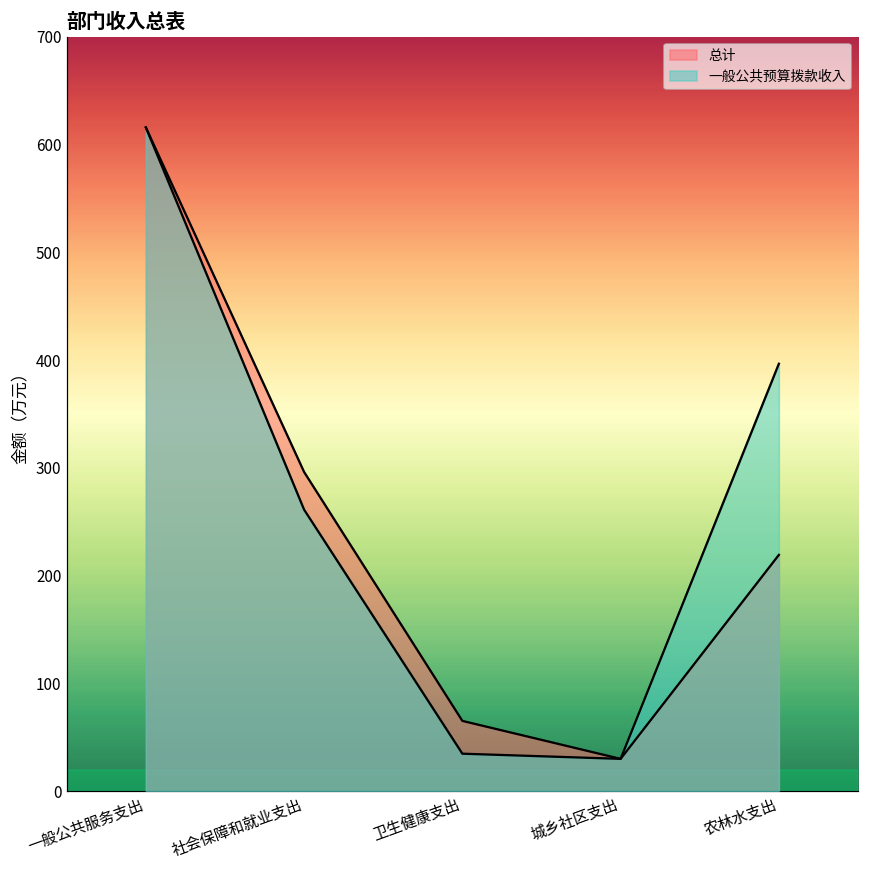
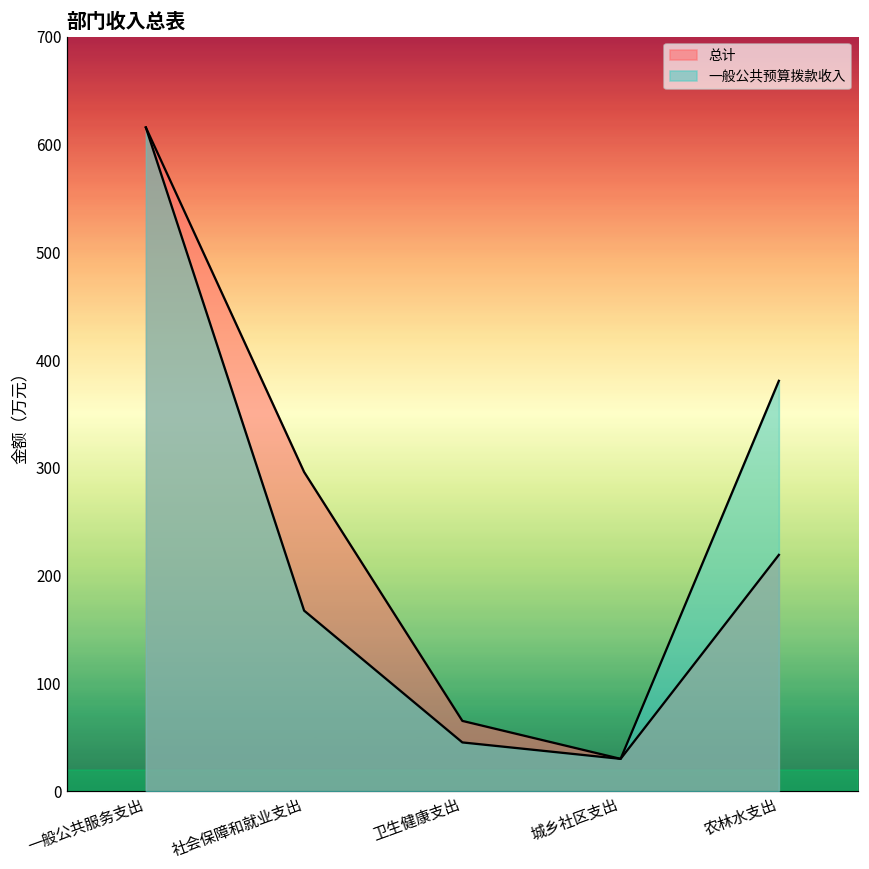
一般公共预算拨款收入, 社会保障和就业支出: 260 -> 170
一般公共预算拨款收入, 卫生健康支出: 30 -> 50
一般公共预算拨款收入, 农林水支出: 400 -> 380
